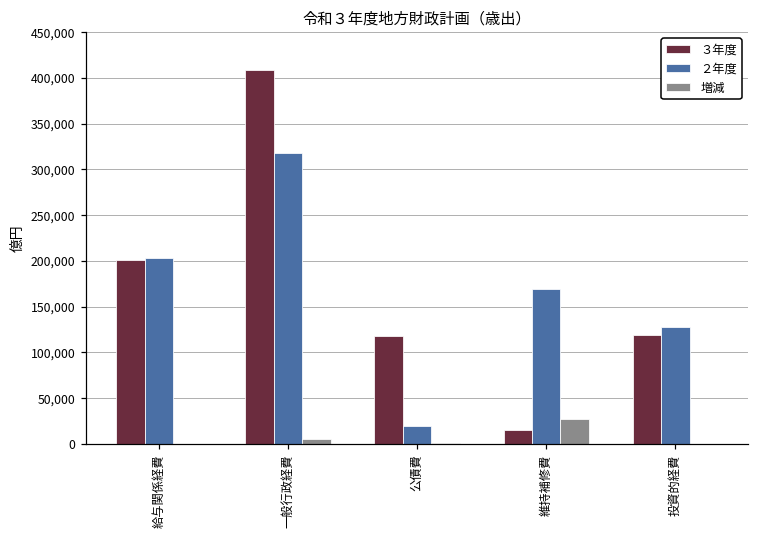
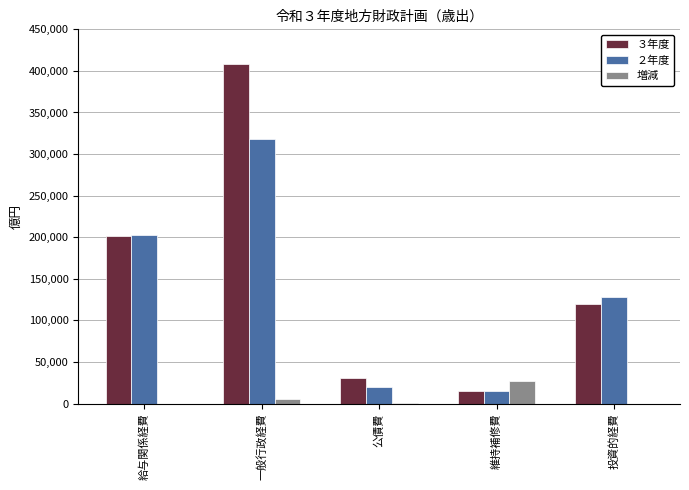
３年度, 公債費: 120,000 -> 30,000
２年度, 維持補修費: 170,000 -> 10,000
